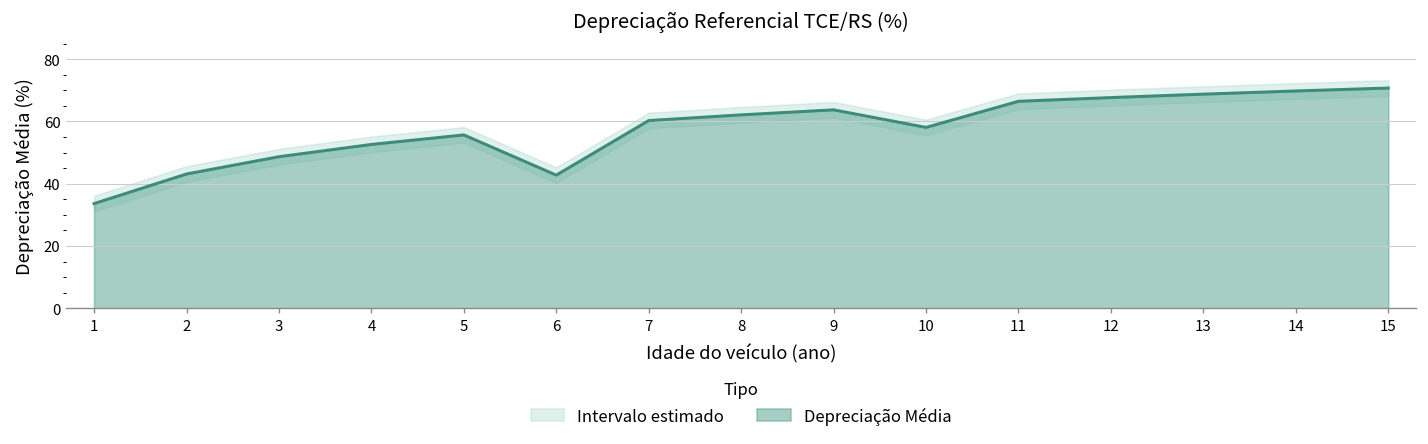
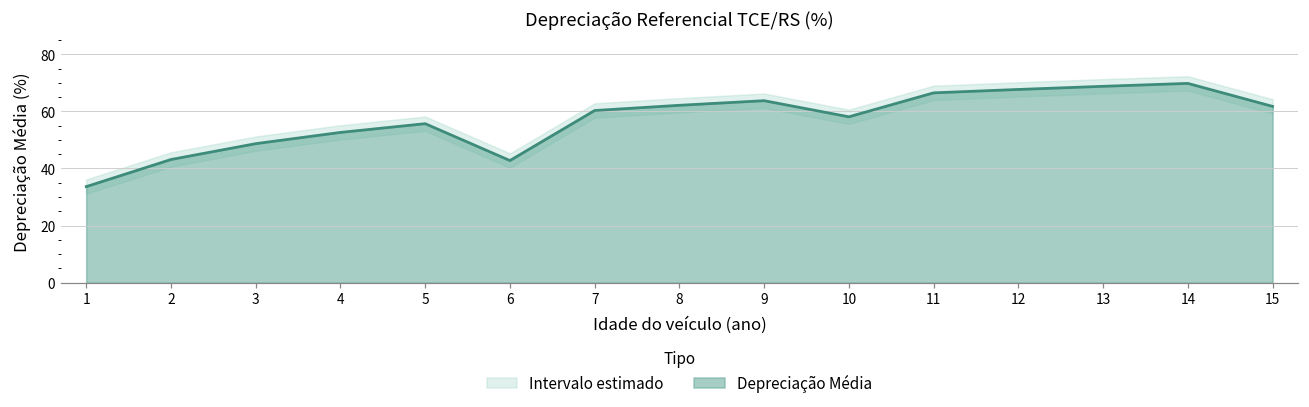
Depreciação Média, 15: 71 -> 62
